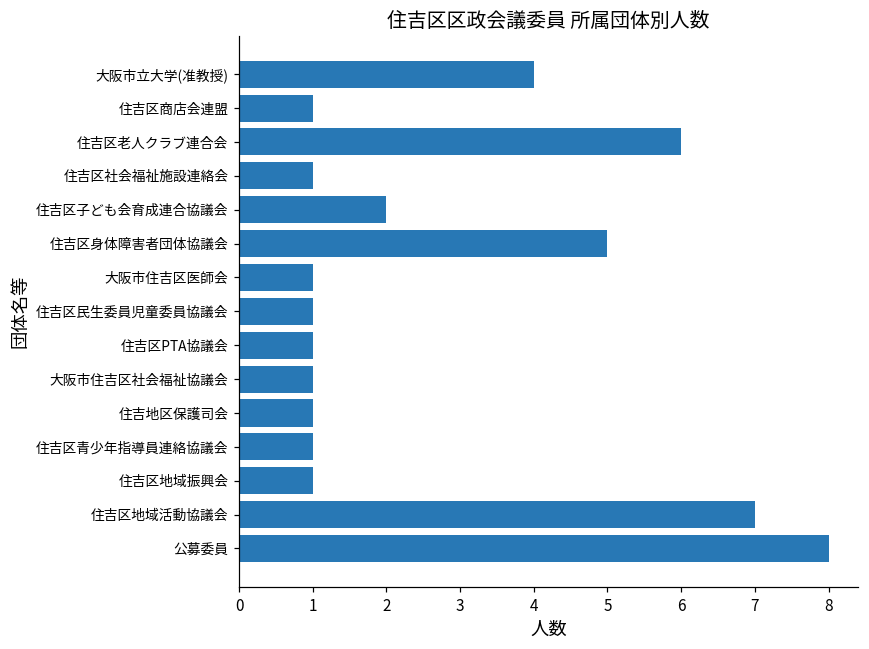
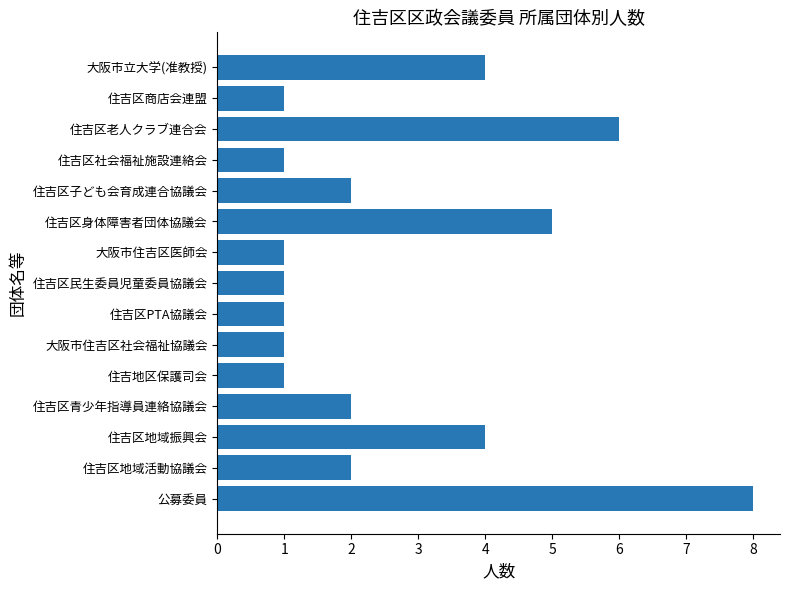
住吉区青少年指導員連絡協議会: 1 -> 2
住吉区地域振興会: 1 -> 4
住吉区地域活動協議会: 7 -> 2
